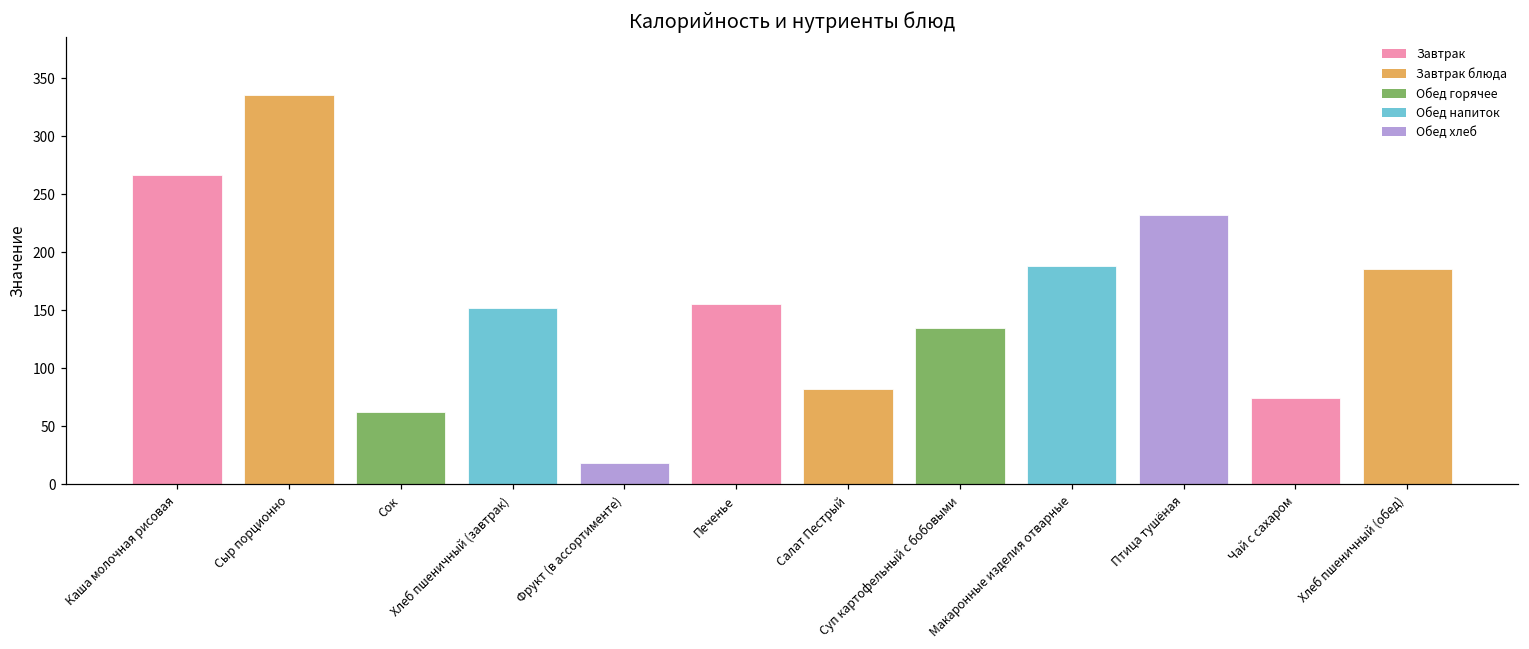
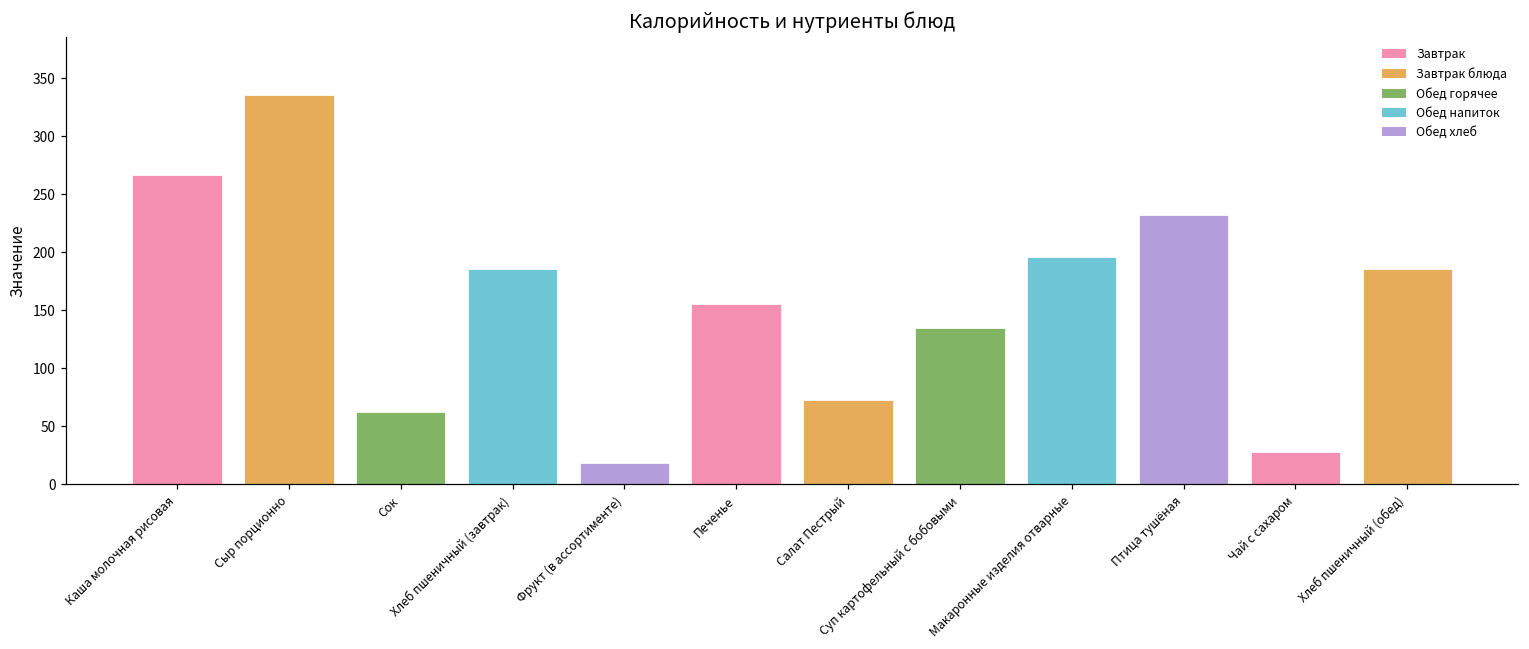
Хлеб пшеничный (завтрак): 152 -> 186
Салат Пестрый: 82 -> 73
Макаронные изделия отварные: 189 -> 196
Чай с сахаром: 75 -> 28
